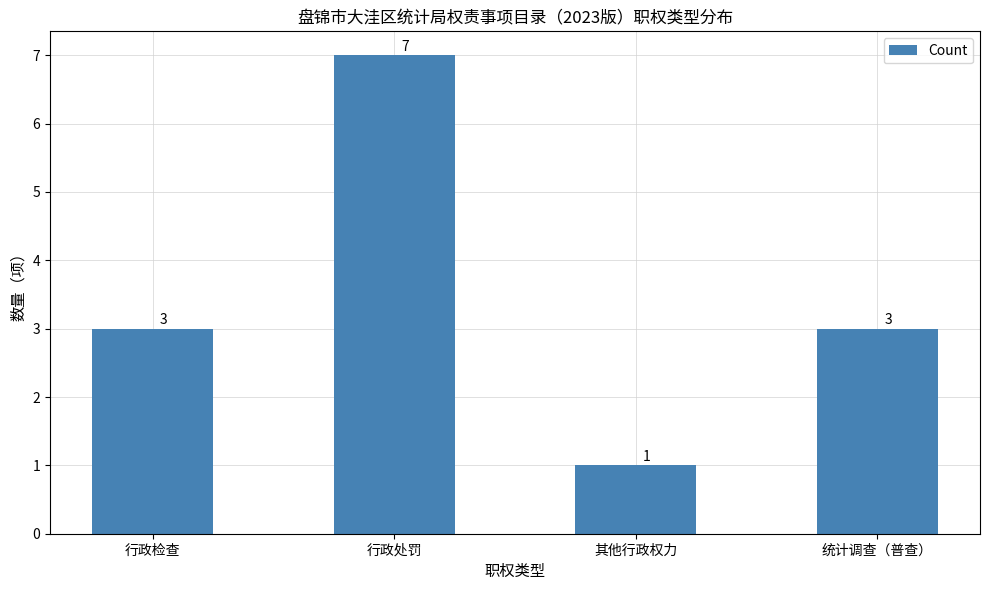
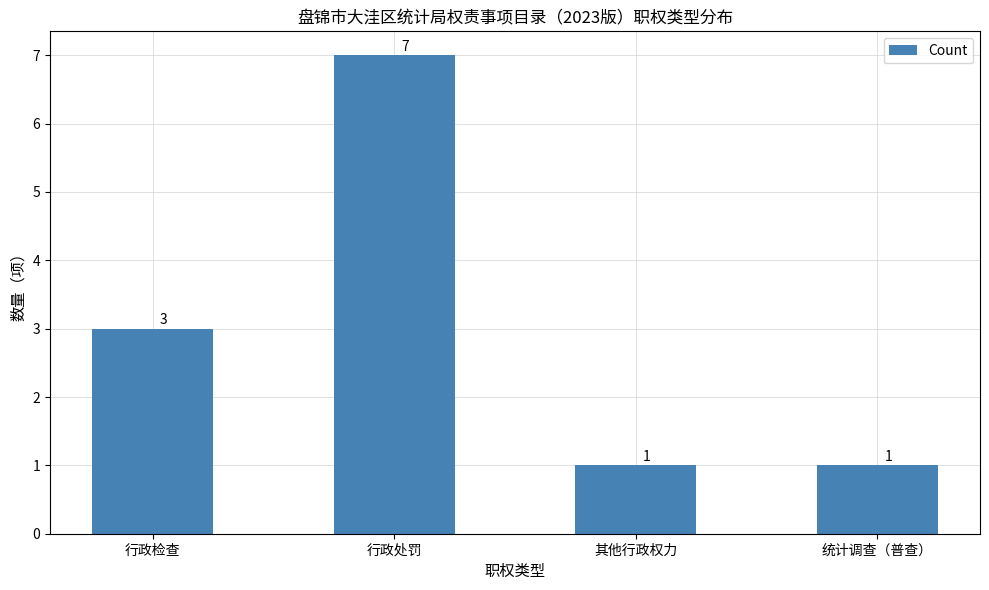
统计调查（普查）: 3 -> 1
